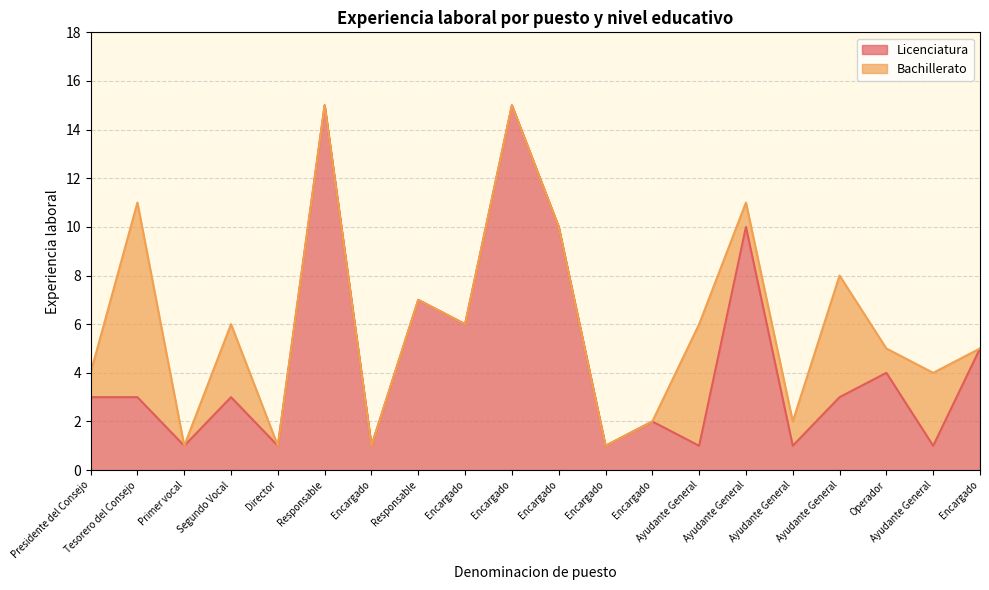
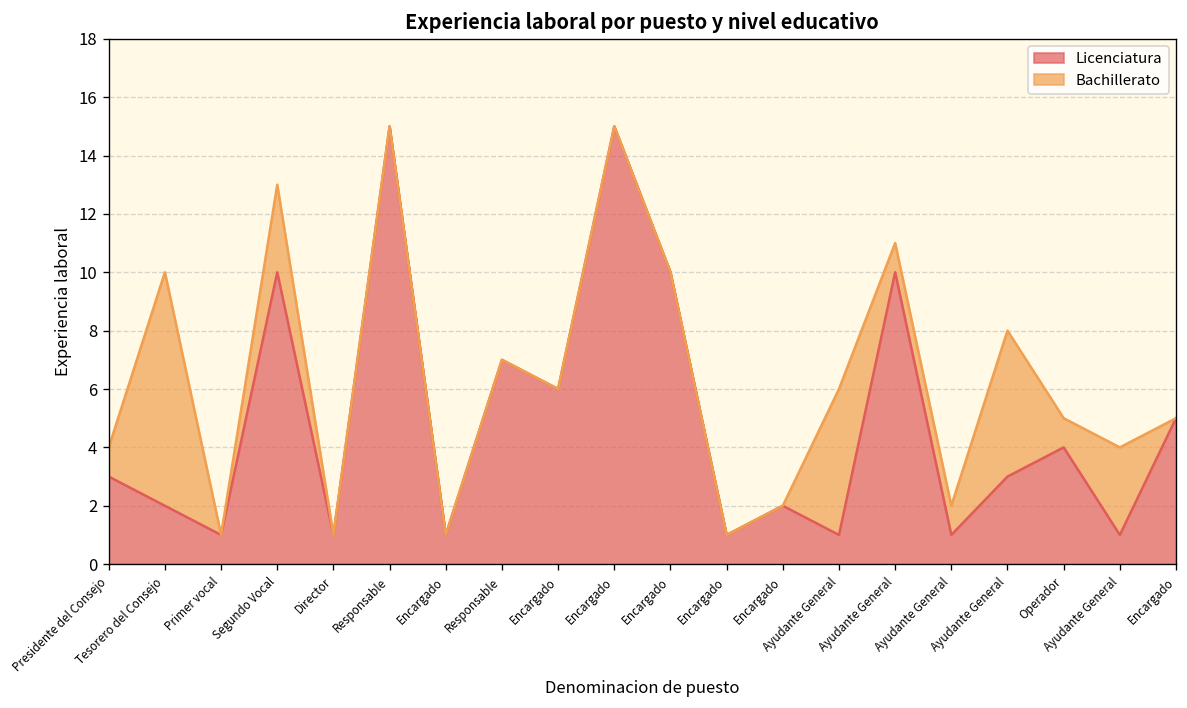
Licenciatura, Tesorero del Consejo: 3 -> 2
Licenciatura, Segundo Vocal: 3 -> 10
